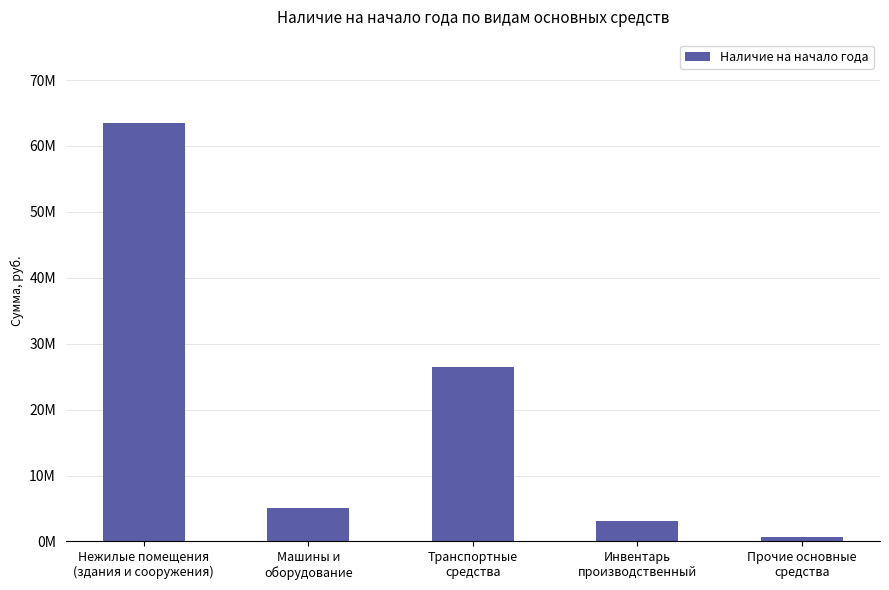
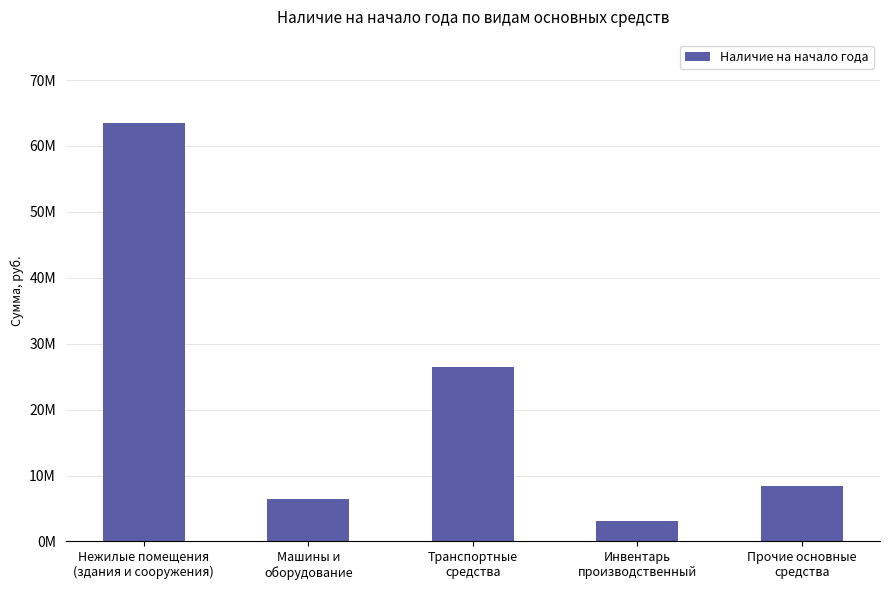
Машины и оборудование: 5000000 -> 6000000
Прочие основные средства: 1000000 -> 8000000
